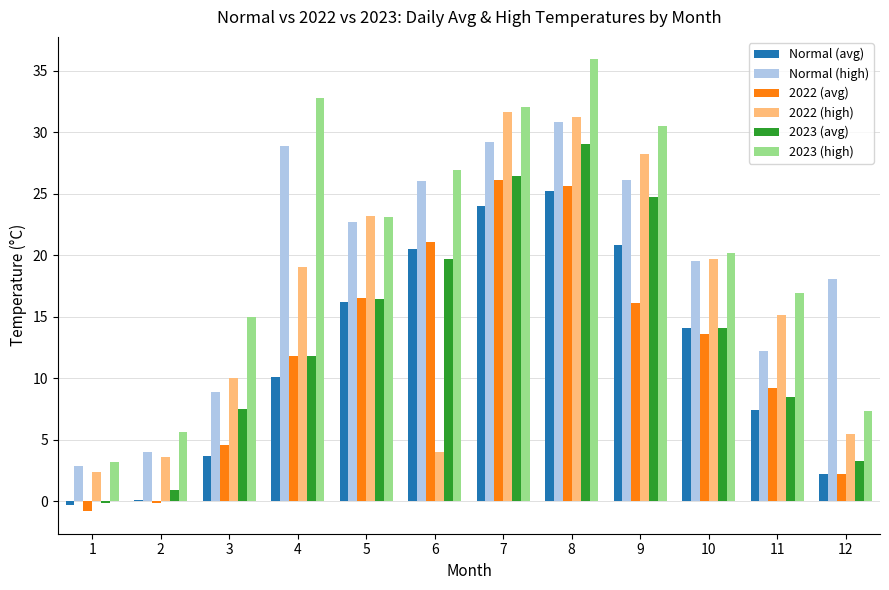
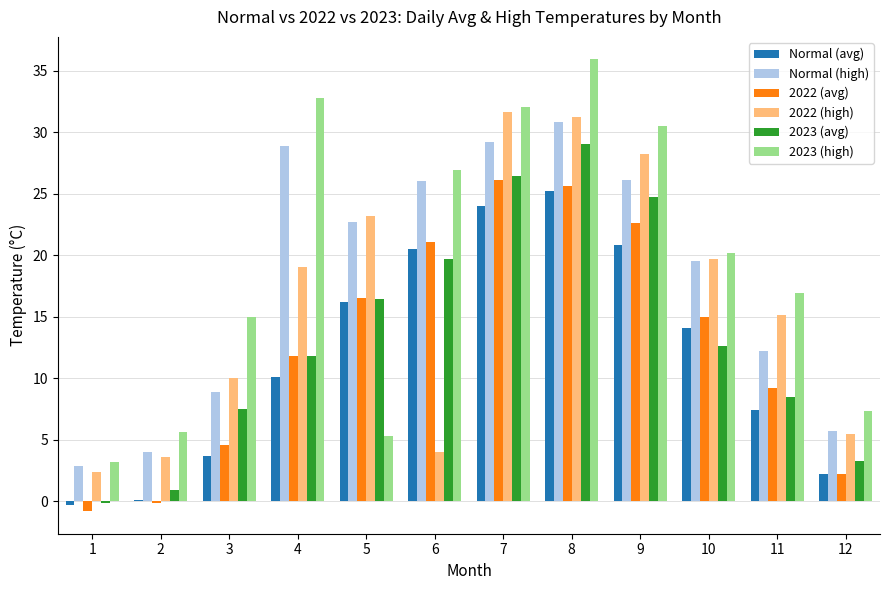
2023 (high), 5: 23.1 -> 5.3
2022 (avg), 9: 16.1 -> 22.6
2022 (avg), 10: 13.6 -> 15.0
2023 (avg), 10: 14.1 -> 12.6
Normal (high), 12: 18.1 -> 5.7
